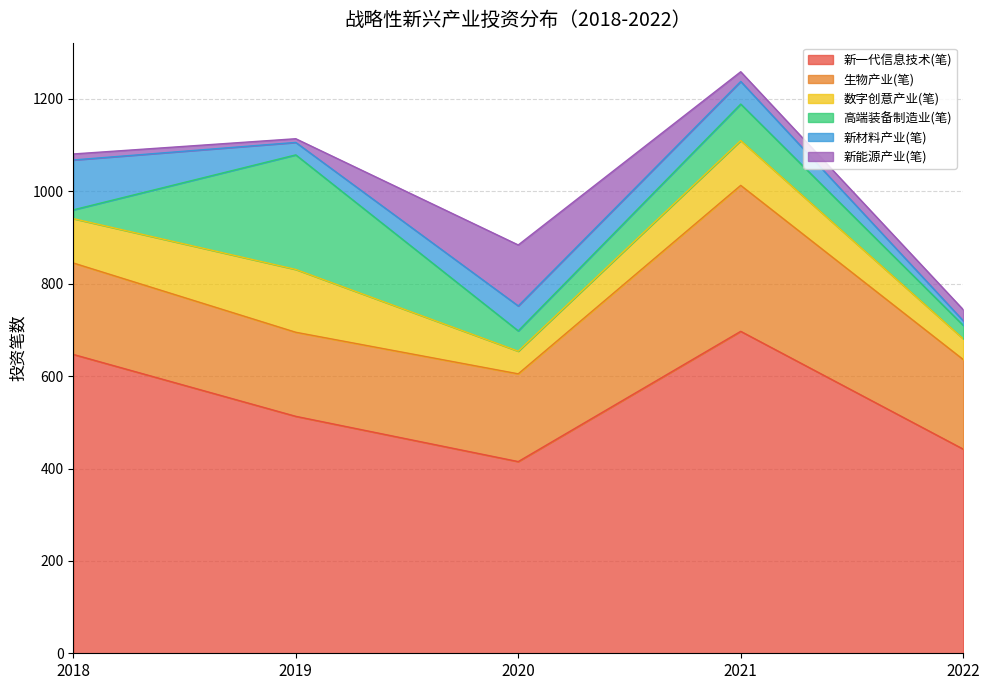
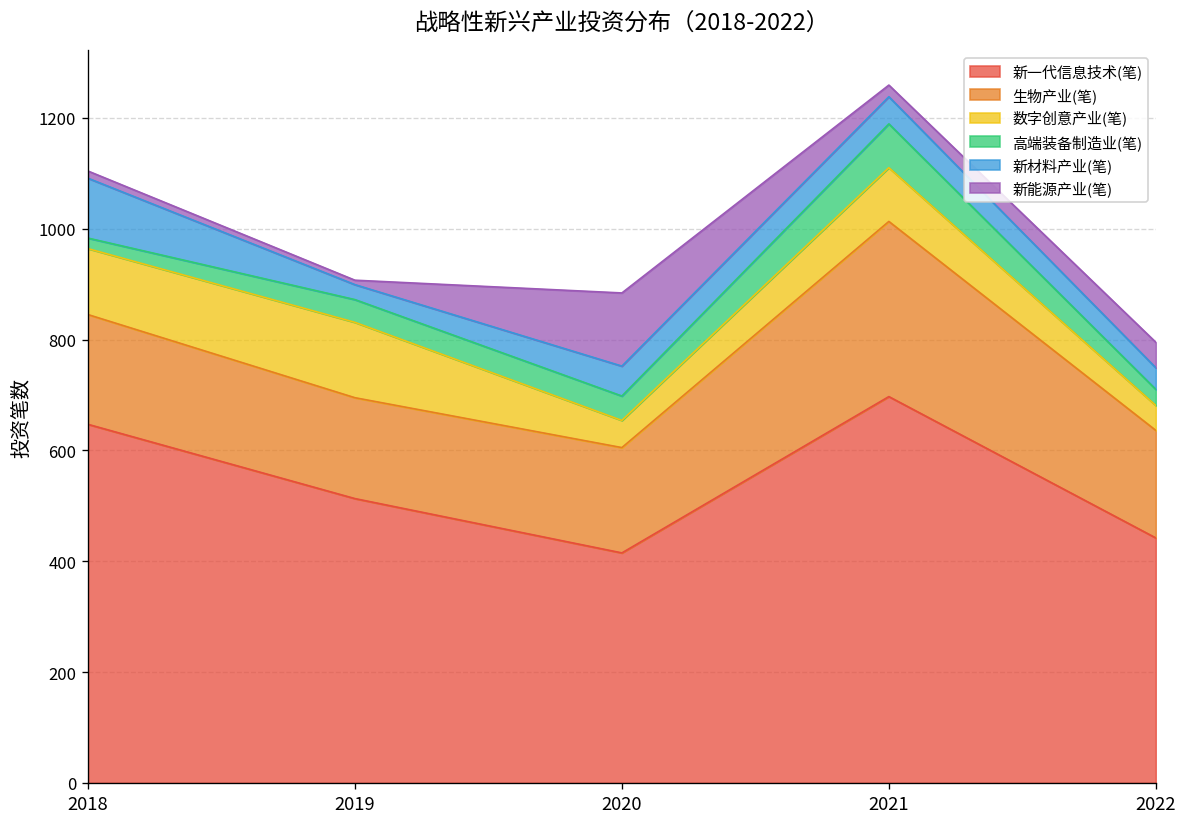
数字创意产业(笔), 2018: 100 -> 120
高端装备制造业(笔), 2019: 250 -> 40
新材料产业(笔), 2022: 10 -> 40
新能源产业(笔), 2022: 20 -> 50
